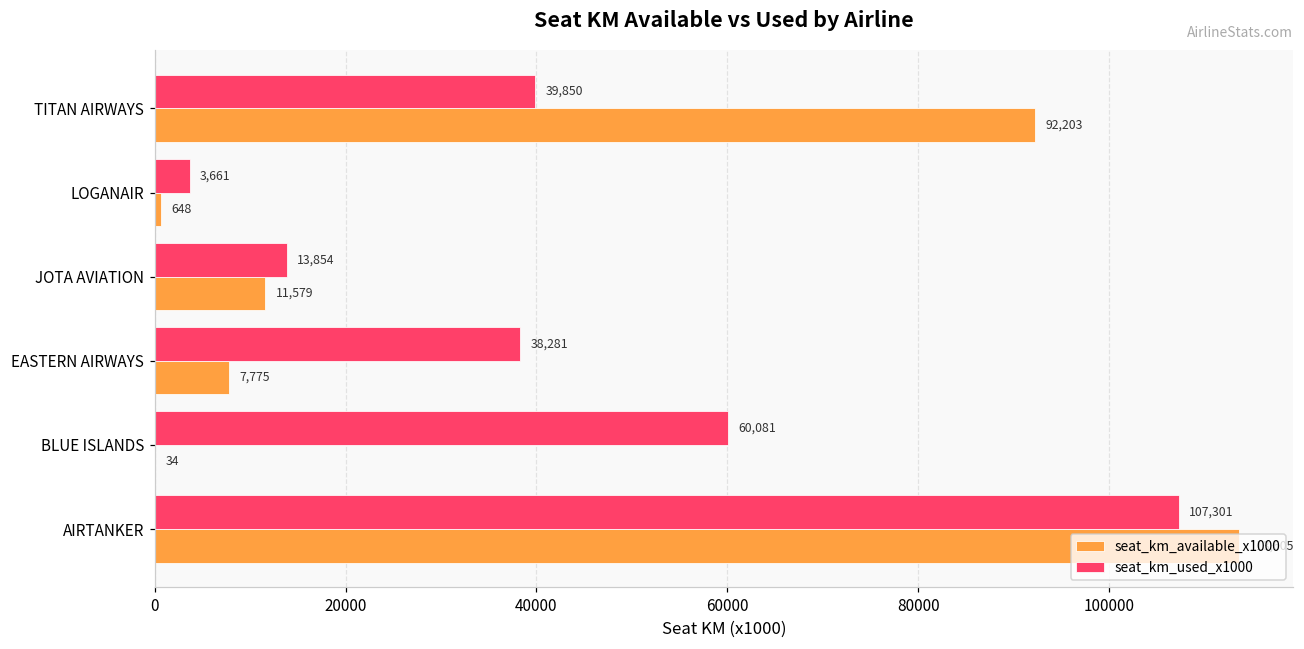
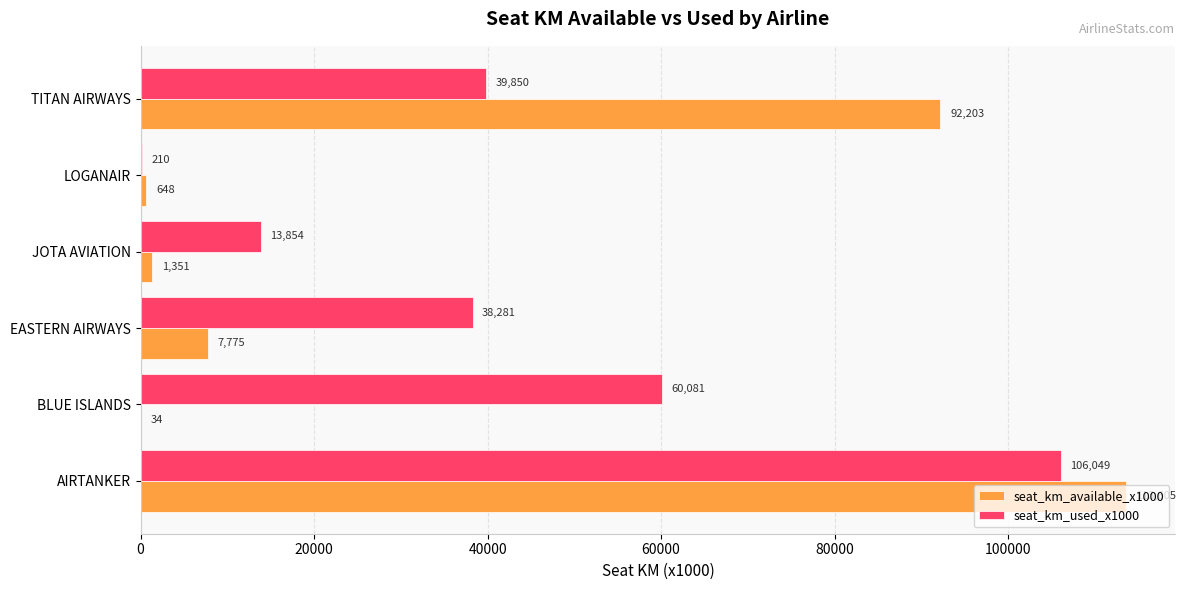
seat_km_used_x1000, LOGANAIR: 3,661 -> 210
seat_km_available_x1000, JOTA AVIATION: 11,579 -> 1,351
seat_km_used_x1000, AIRTANKER: 107,301 -> 106,049
